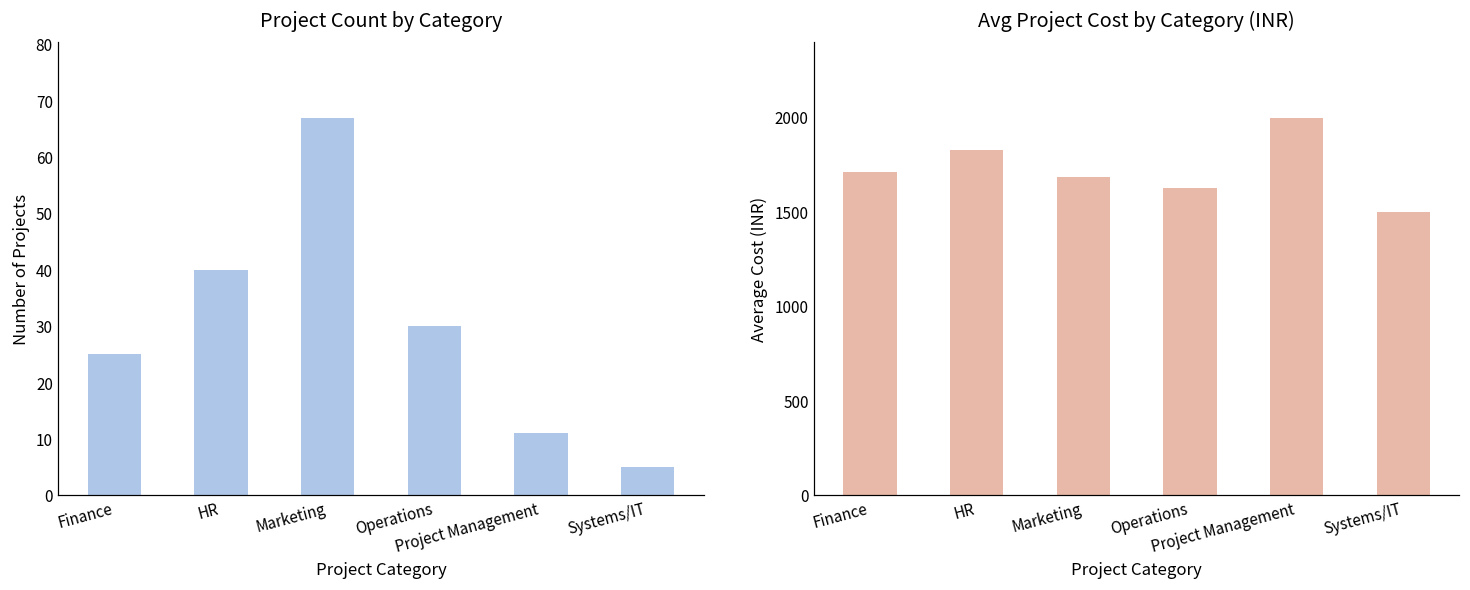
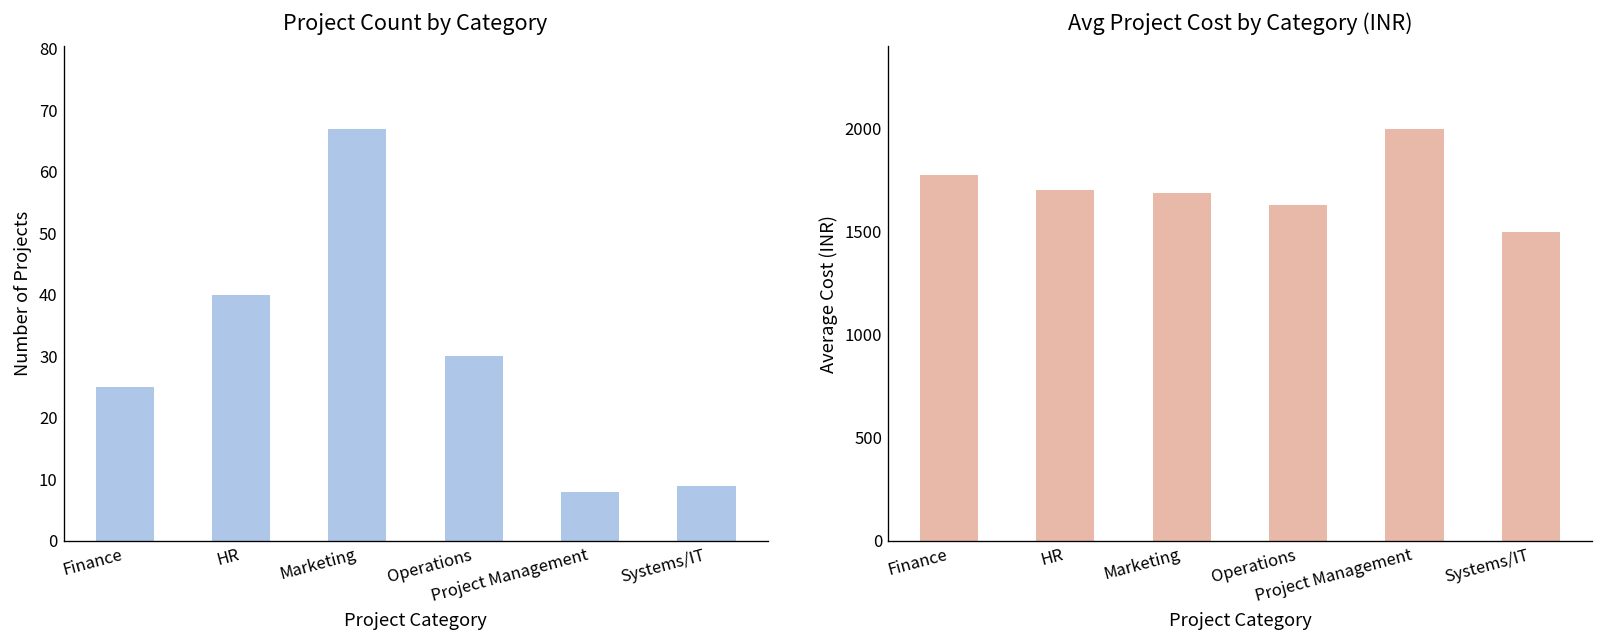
Project Count by Category, Project Management: 11 -> 8
Project Count by Category, Systems/IT: 5 -> 9
Avg Project Cost by Category (INR), Finance: 1710 -> 1780
Avg Project Cost by Category (INR), HR: 1830 -> 1700
